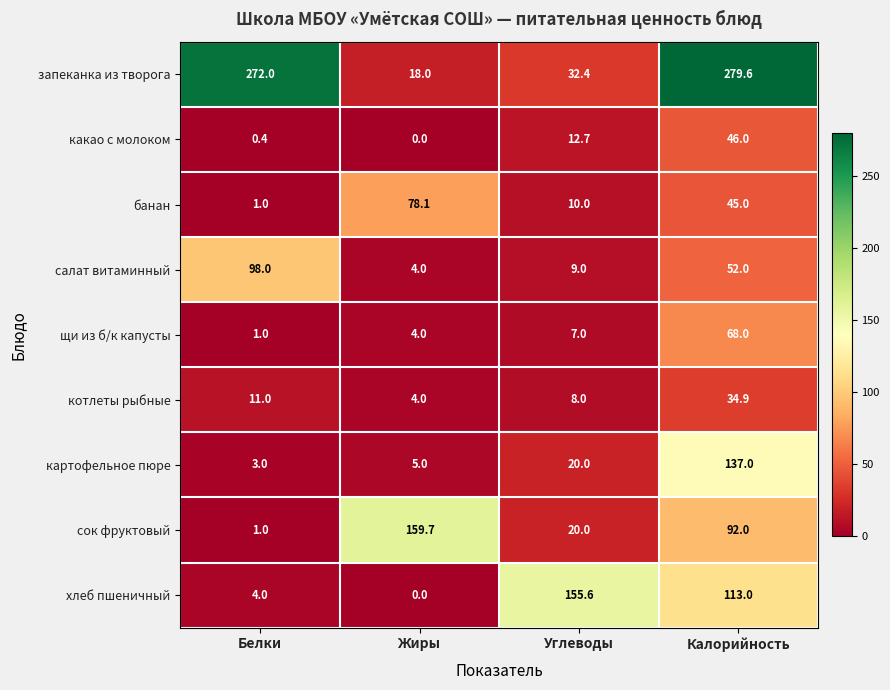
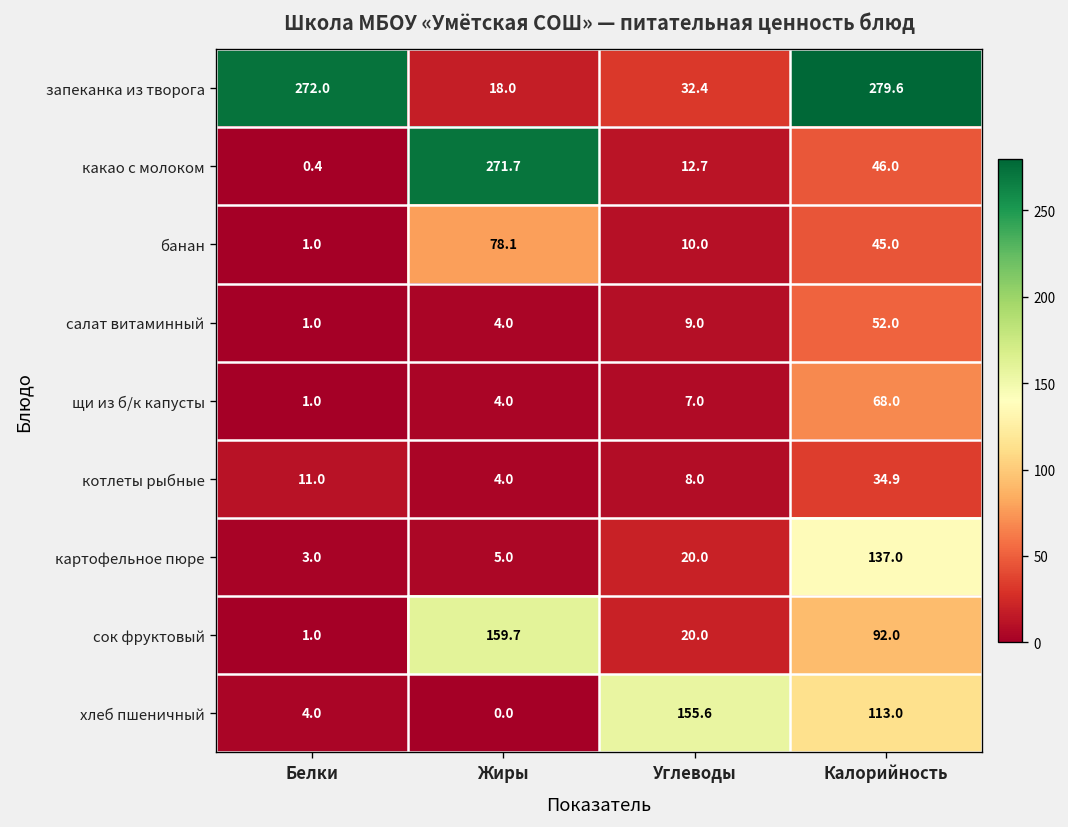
какао с молоком, Жиры: 0.0 -> 271.7
салат витаминный, Белки: 98.0 -> 1.0
